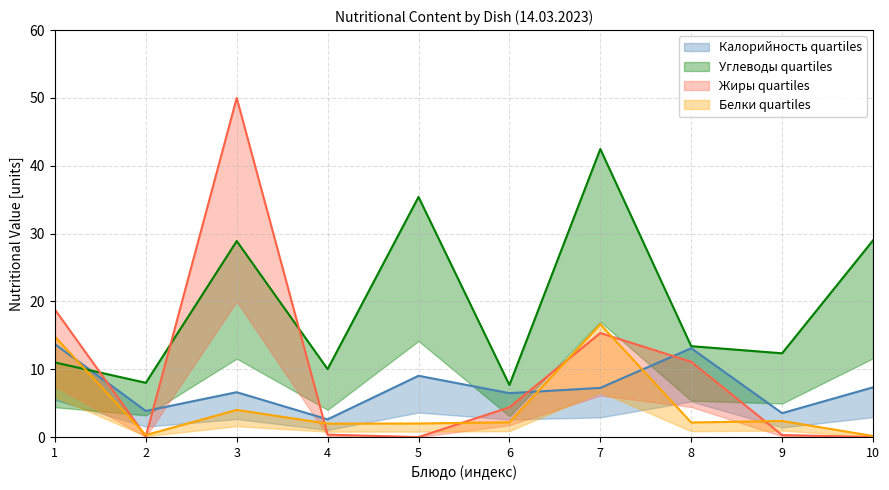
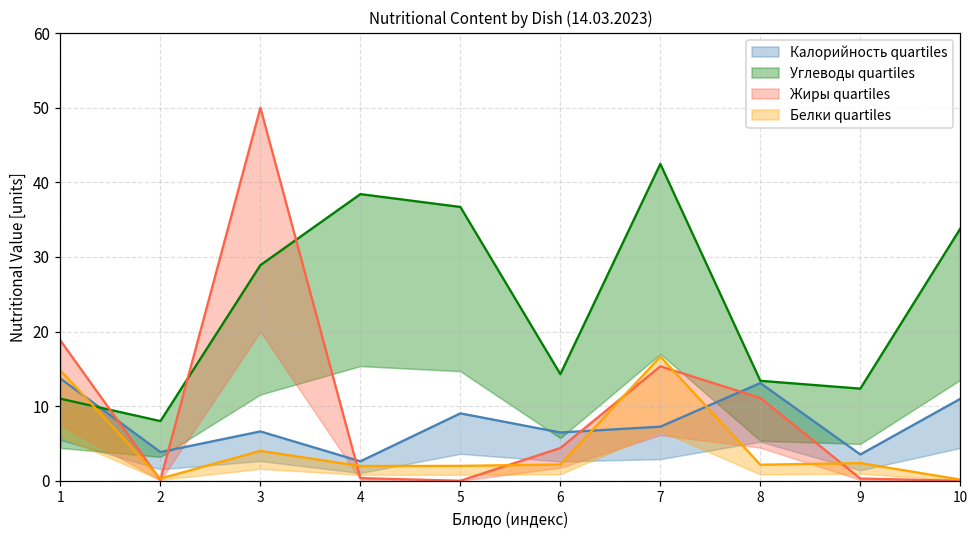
Углеводы quartiles, 4: 10 -> 38
Углеводы quartiles, 5: 35 -> 37
Углеводы quartiles, 6: 8 -> 14
Калорийность quartiles, 10: 7 -> 11
Углеводы quartiles, 10: 29 -> 34
